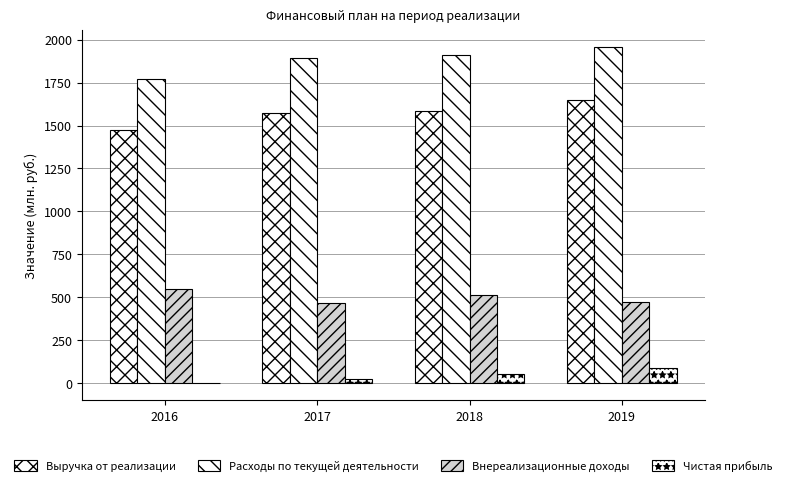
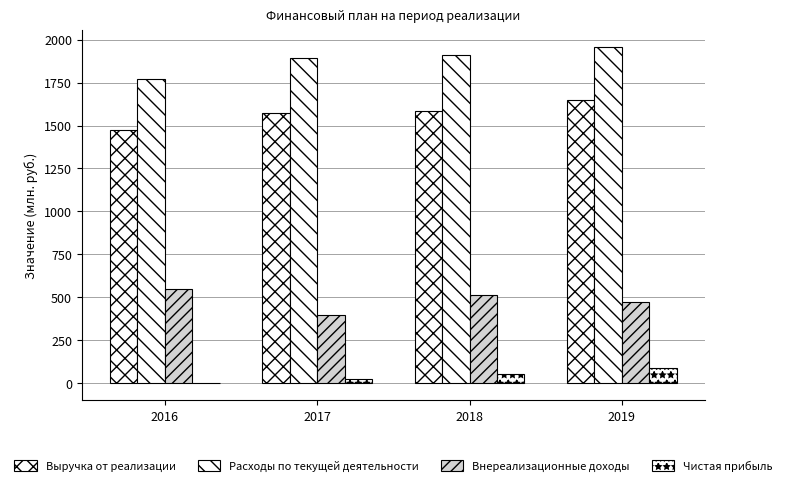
Внереализационные доходы, 2017: 470 -> 400
